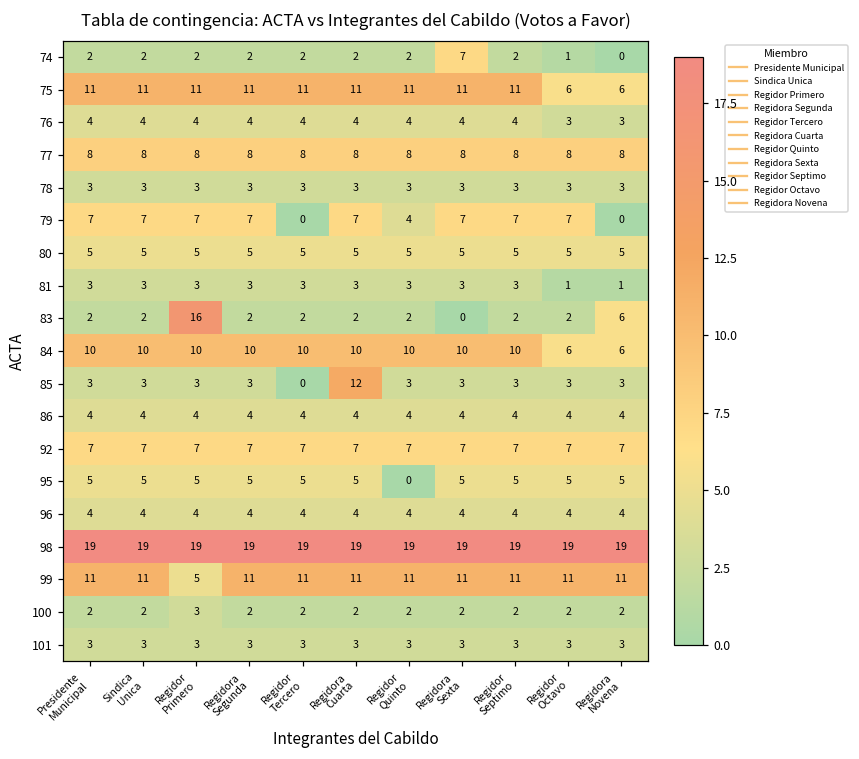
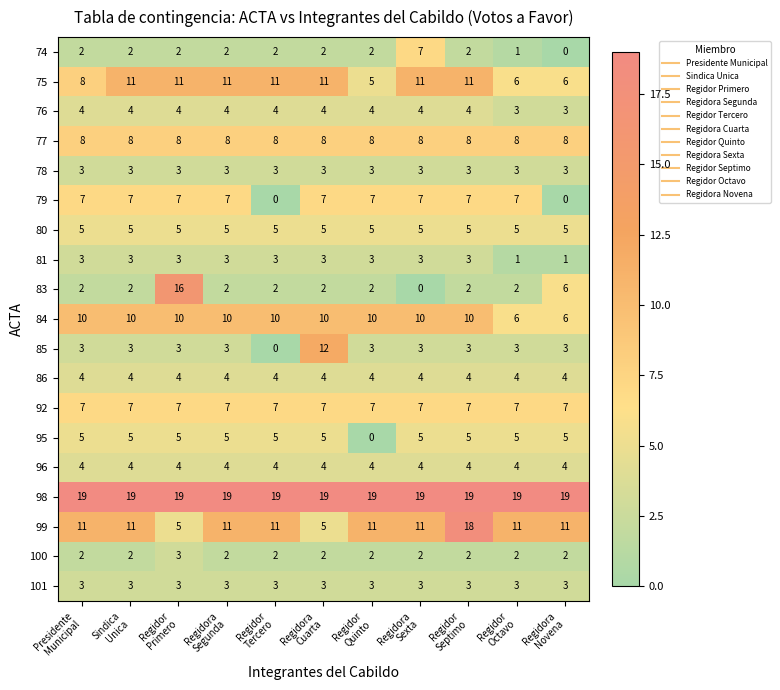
75, Presidente Municipal: 11 -> 8
75, Regidor Quinto: 11 -> 5
79, Regidor Quinto: 4 -> 7
99, Regidora Cuarta: 11 -> 5
99, Regidor Septimo: 11 -> 18
